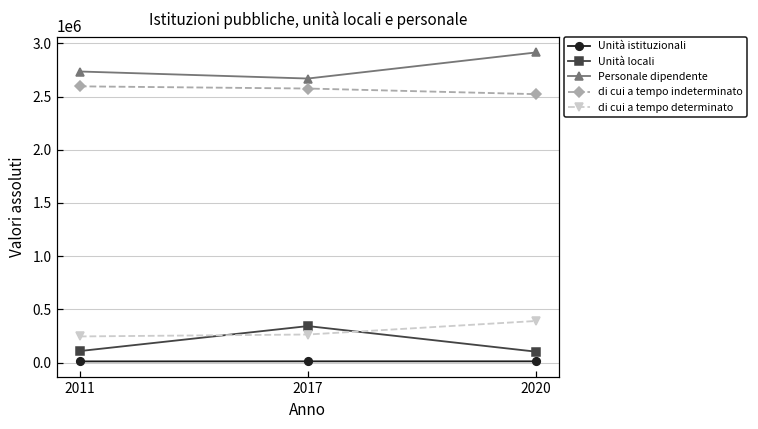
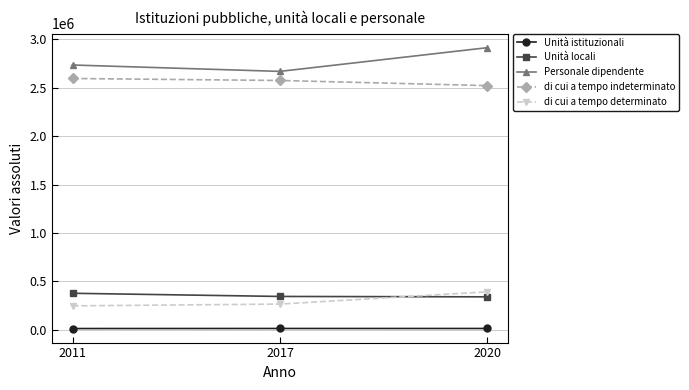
Unità locali, 2011: 100000 -> 400000
Unità locali, 2020: 100000 -> 300000
